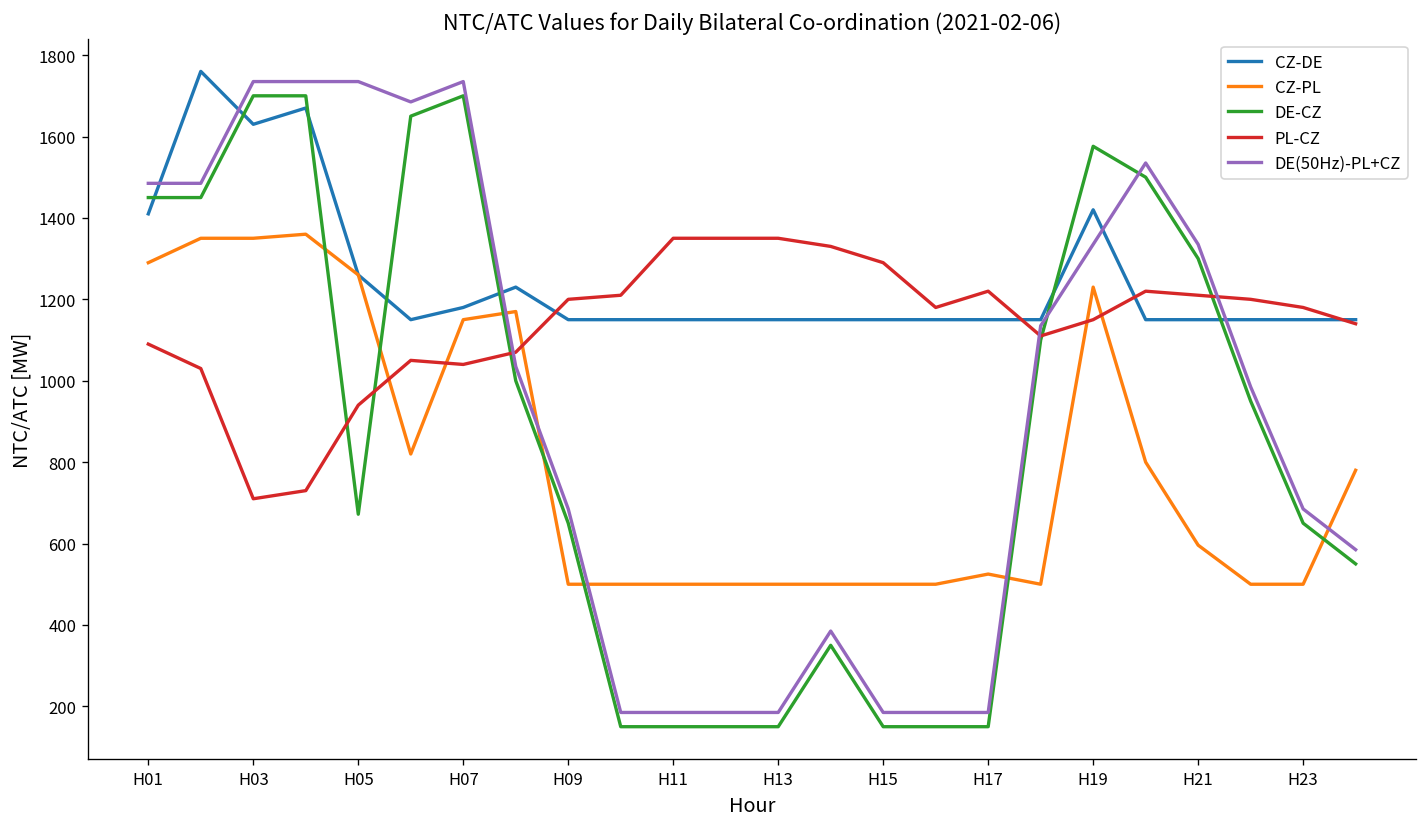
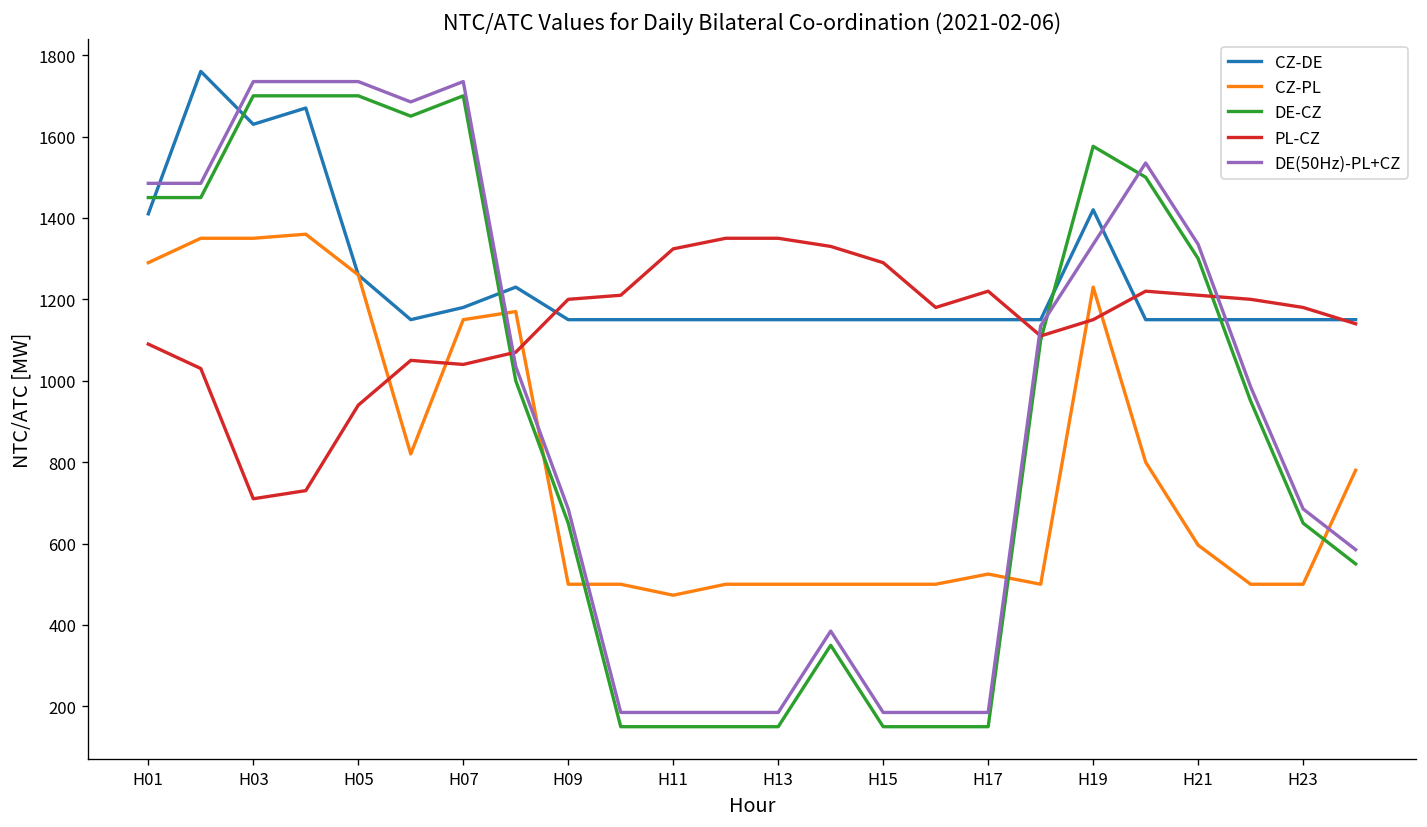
DE-CZ, H05: 670 -> 1700
CZ-PL, H11: 500 -> 470
PL-CZ, H11: 1350 -> 1320
